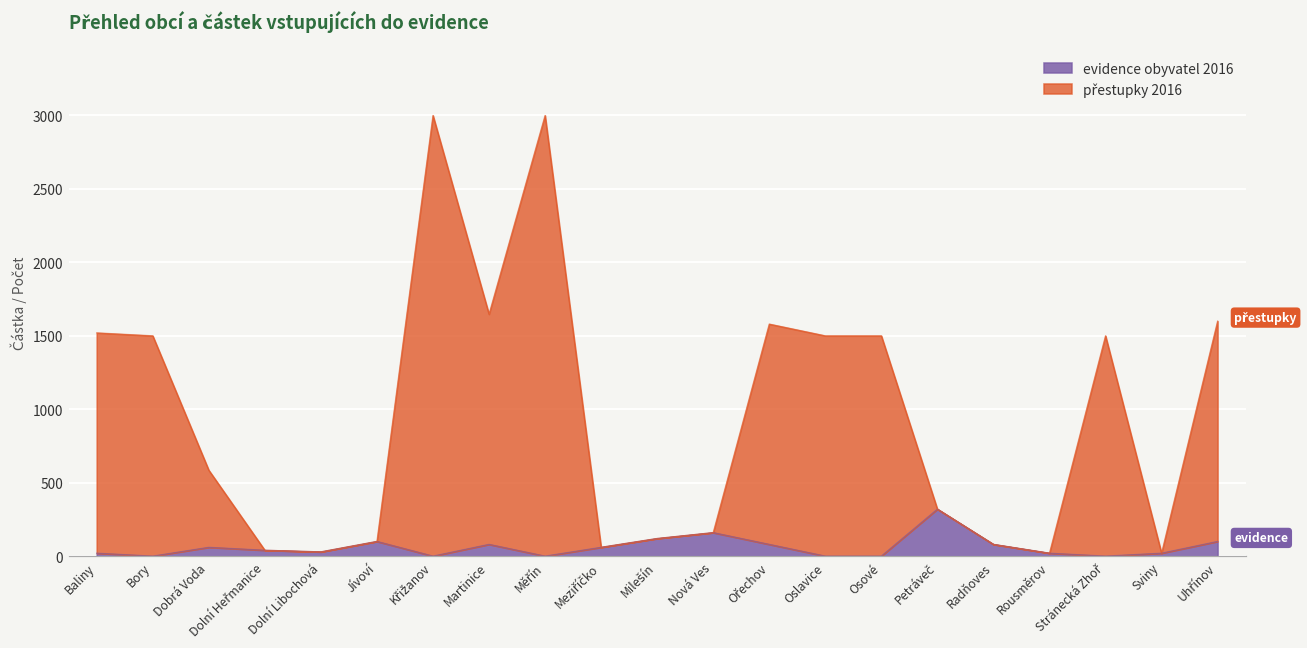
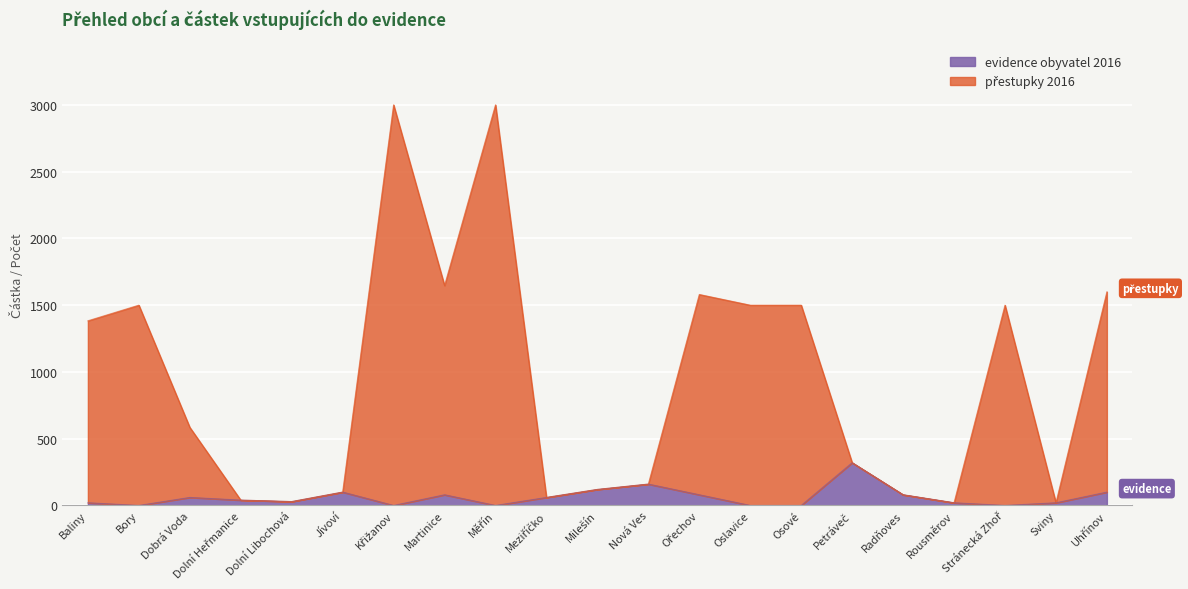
přestupky 2016, Baliny: 1500 -> 1360
